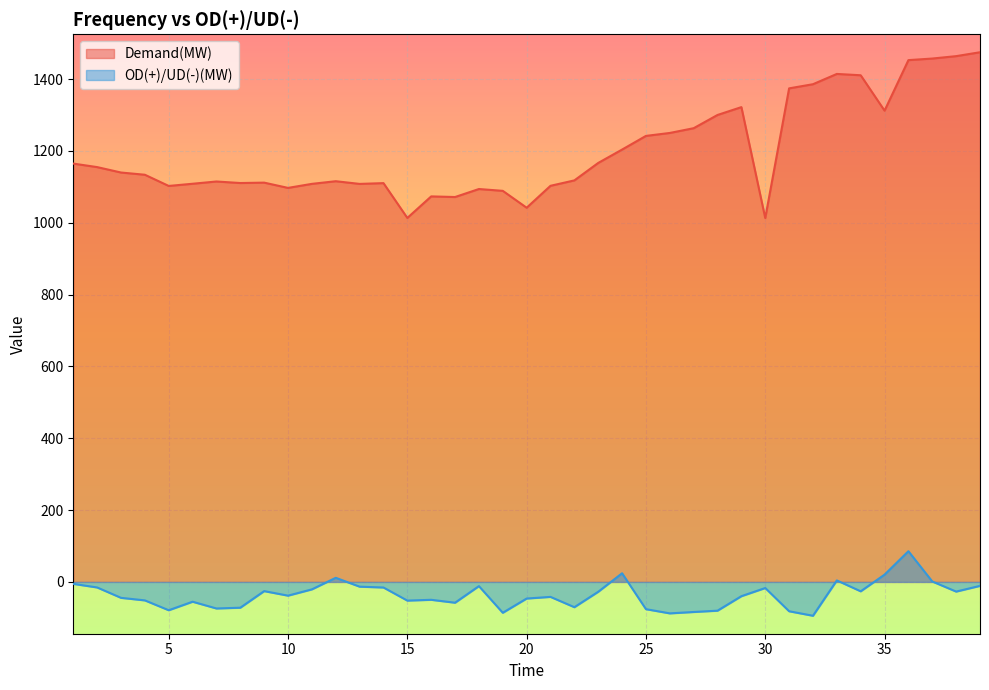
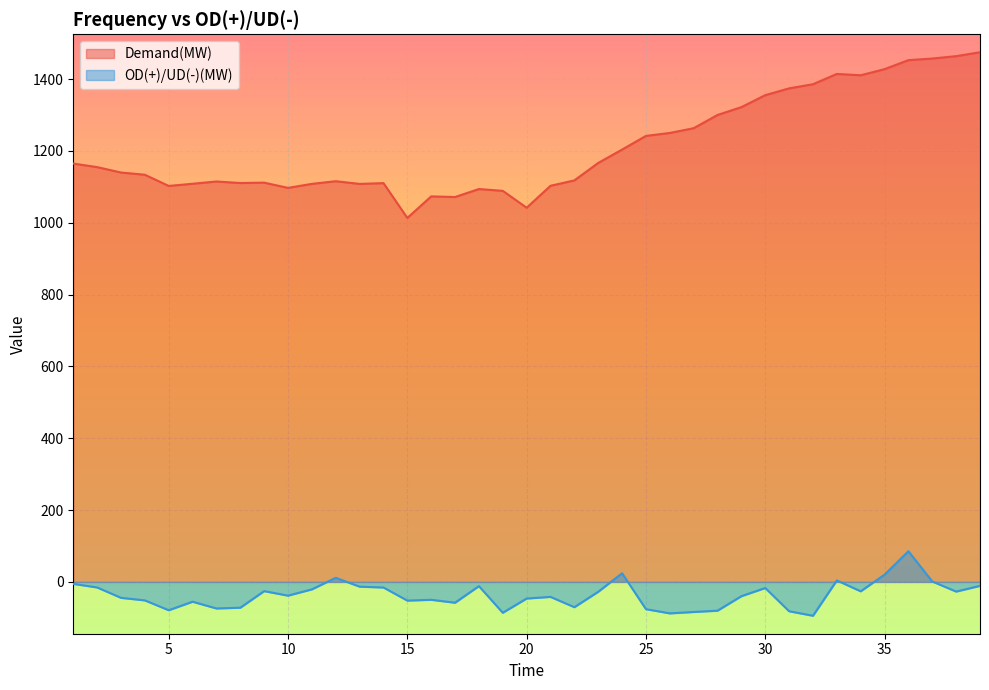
Demand(MW), 30: 1010 -> 1360
Demand(MW), 35: 1310 -> 1430
